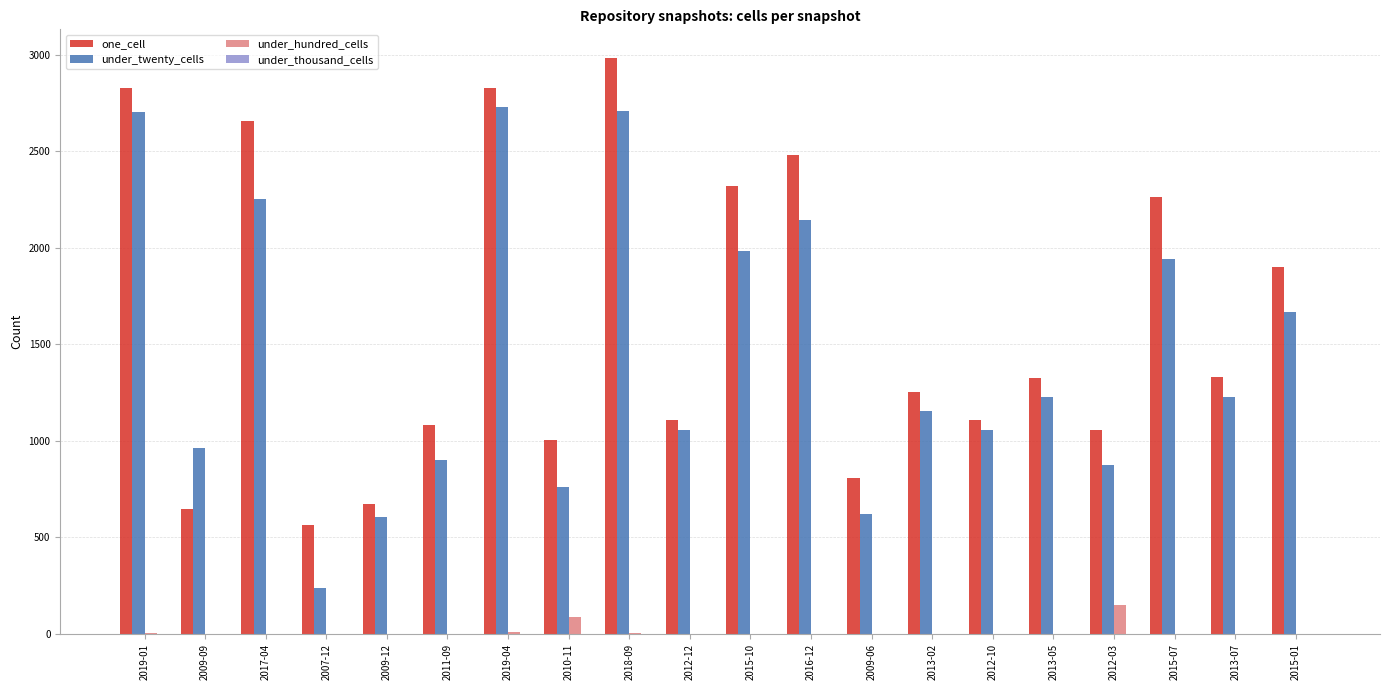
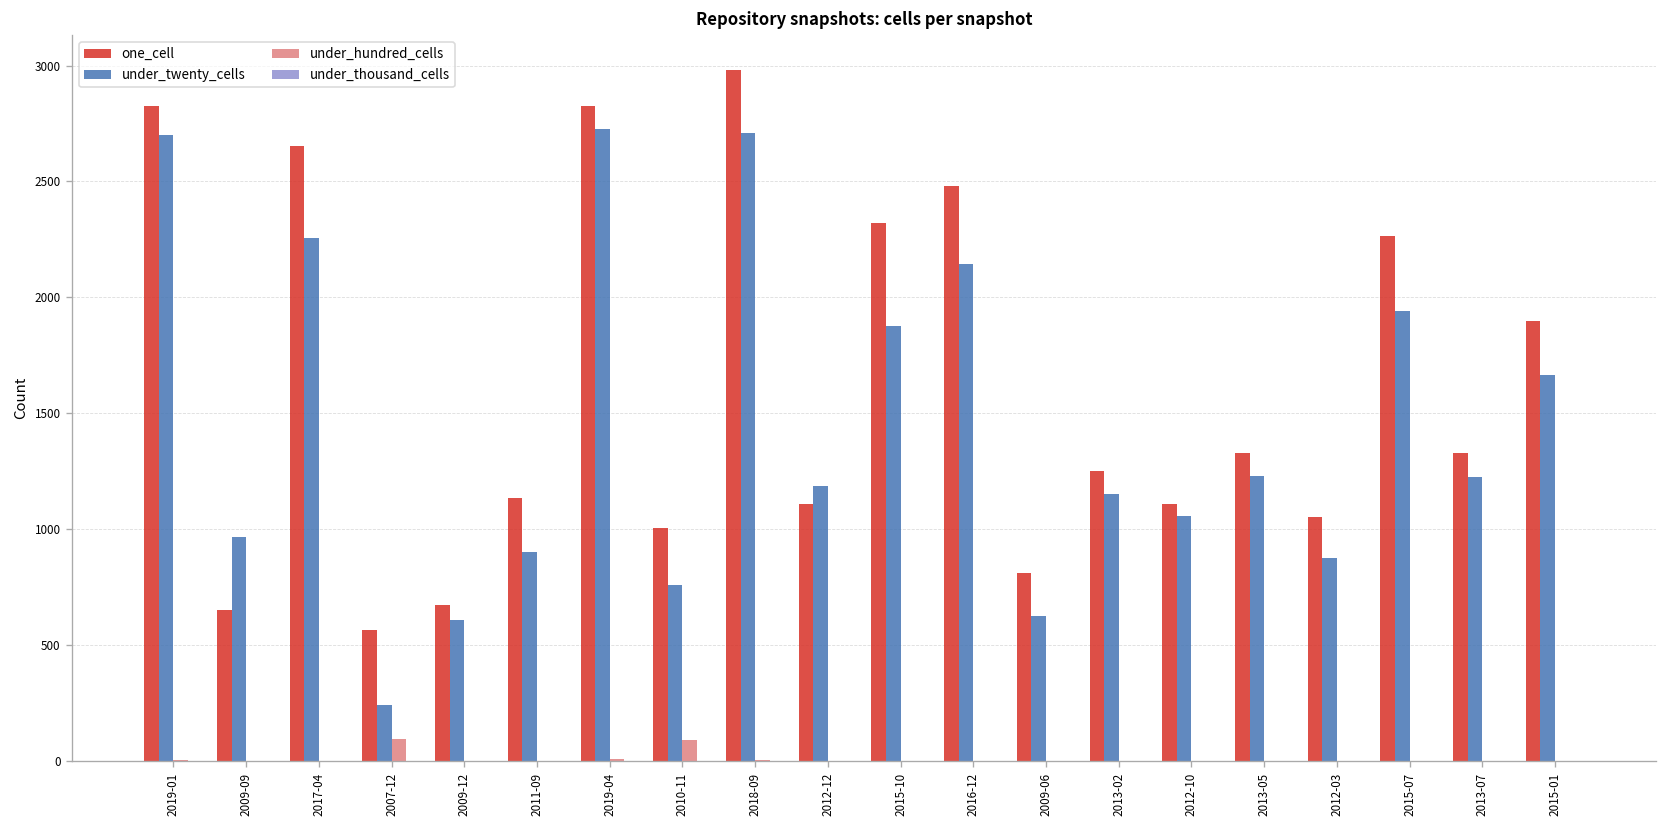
under_hundred_cells, 2007-12: 0 -> 100
one_cell, 2011-09: 1080 -> 1130
under_twenty_cells, 2012-12: 1060 -> 1190
under_twenty_cells, 2015-10: 1980 -> 1880
under_hundred_cells, 2012-03: 150 -> 0
